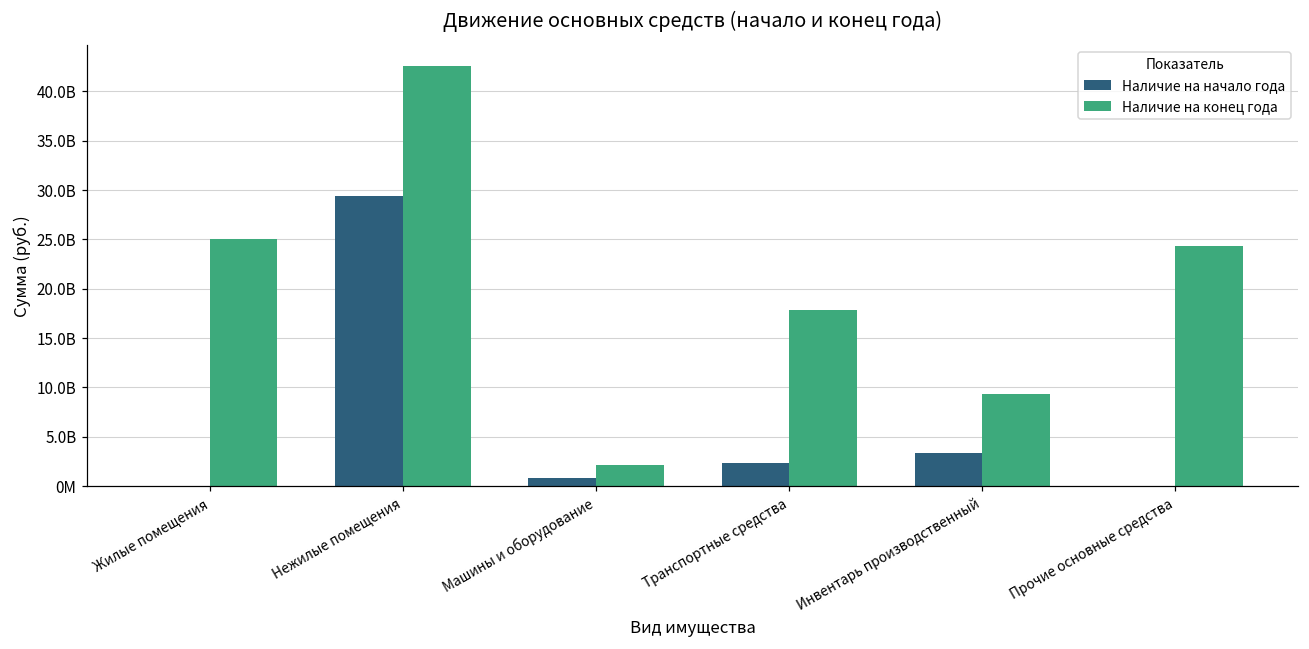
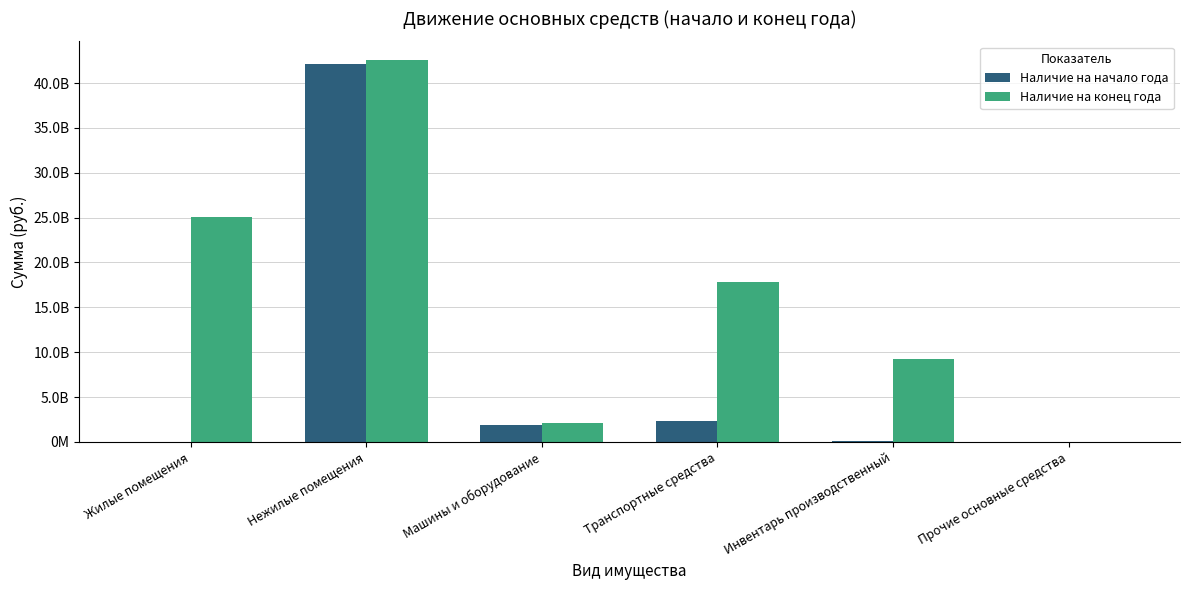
Наличие на начало года, Нежилые помещения: 29000000000 -> 42000000000
Наличие на начало года, Машины и оборудование: 1000000000 -> 2000000000
Наличие на начало года, Инвентарь производственный: 3000000000 -> 0
Наличие на конец года, Прочие основные средства: 24000000000 -> 0
